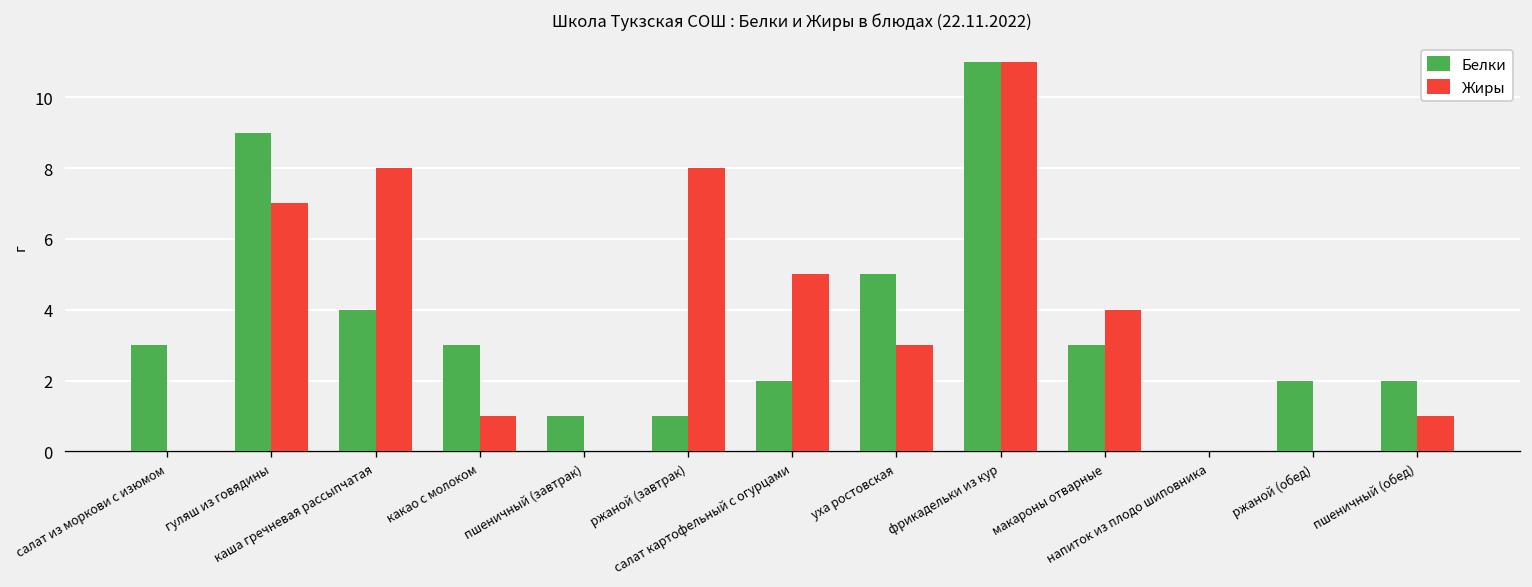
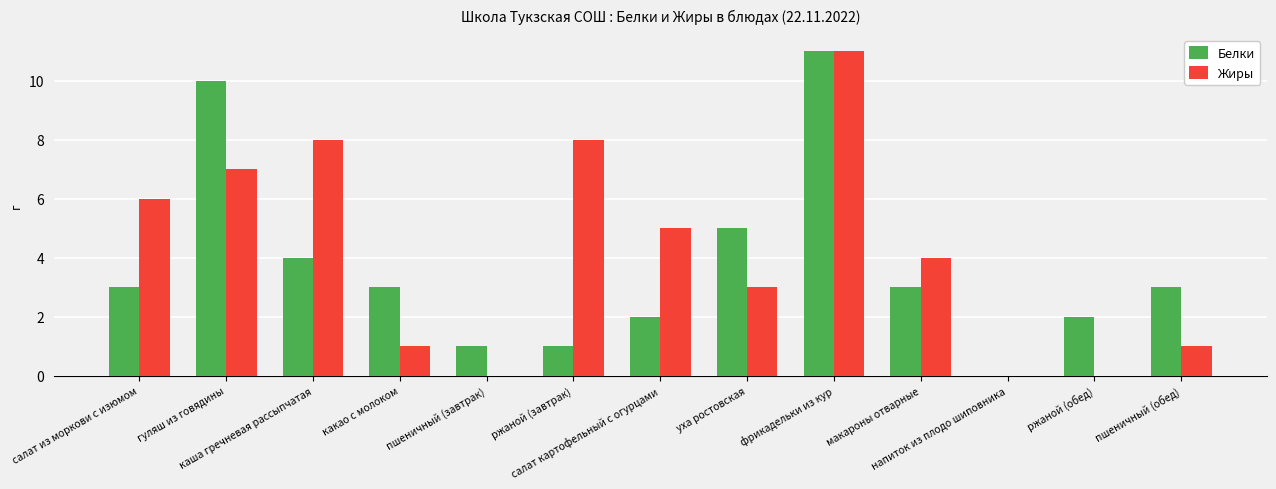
Жиры, салат из моркови с изюмом: 0 -> 6
Белки, гуляш из говядины: 9 -> 10
Белки, пшеничный (обед): 2 -> 3
